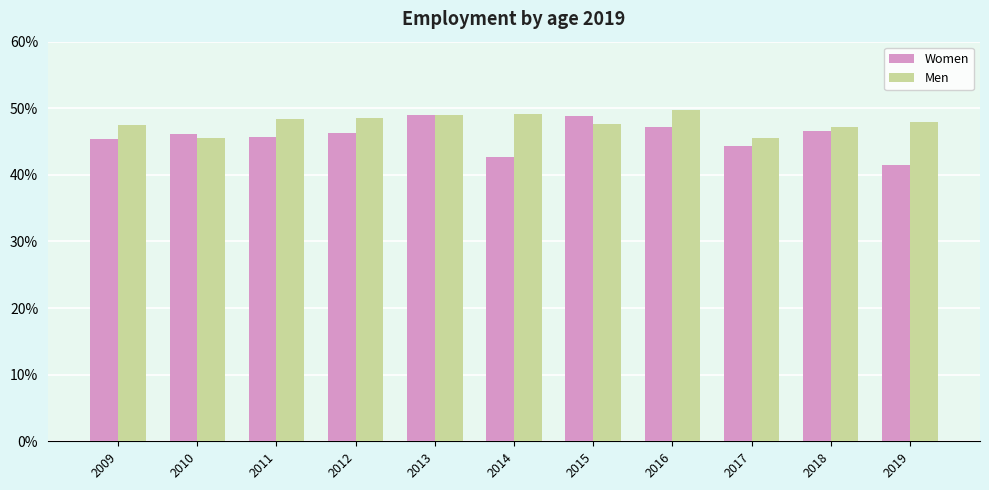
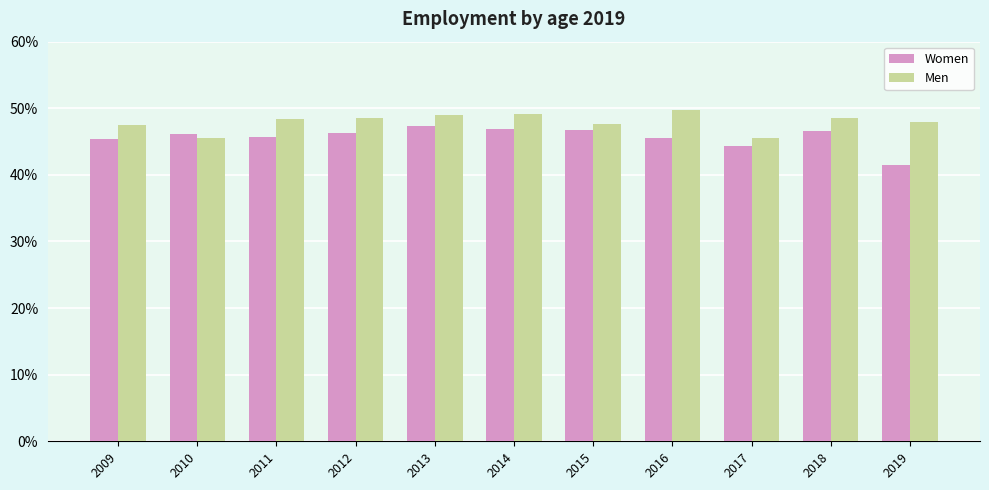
Women, 2013: 49% -> 47%
Women, 2014: 43% -> 47%
Women, 2015: 49% -> 47%
Women, 2016: 47% -> 46%
Men, 2018: 47% -> 49%
